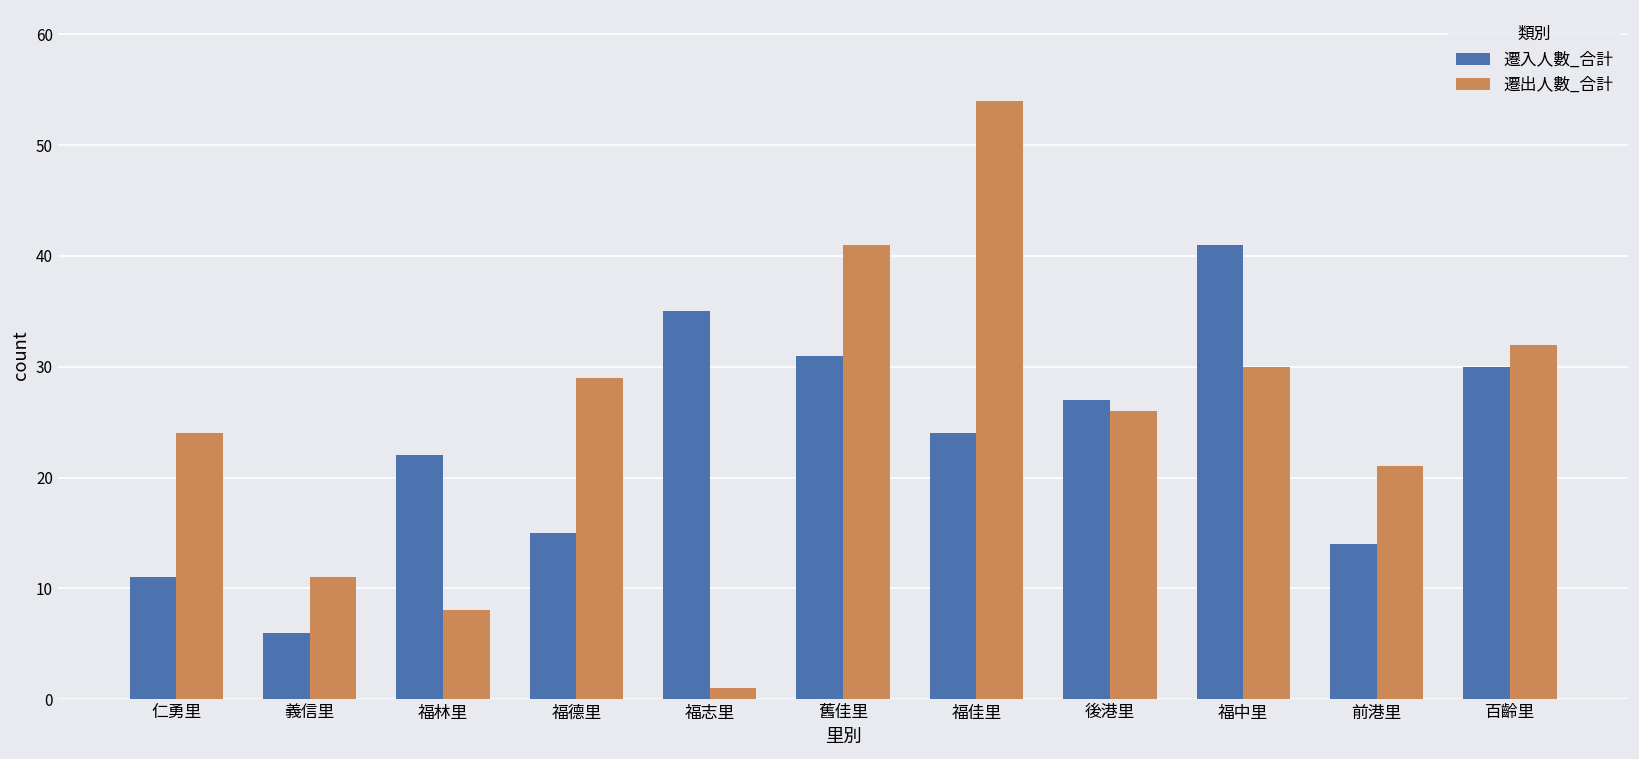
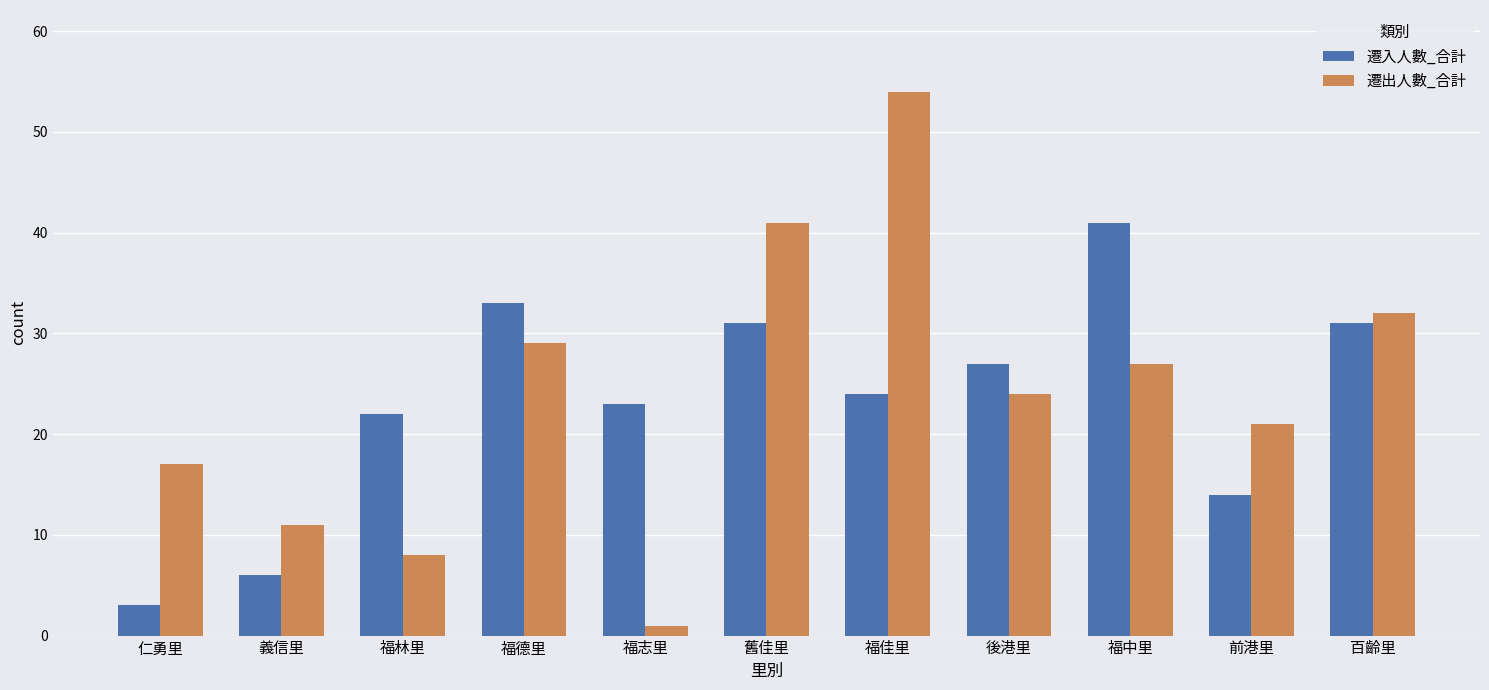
遷入人數_合計, 仁勇里: 11 -> 3
遷出人數_合計, 仁勇里: 24 -> 17
遷入人數_合計, 福德里: 15 -> 33
遷入人數_合計, 福志里: 35 -> 23
遷出人數_合計, 後港里: 26 -> 24
遷出人數_合計, 福中里: 30 -> 27
遷入人數_合計, 百齡里: 30 -> 31
